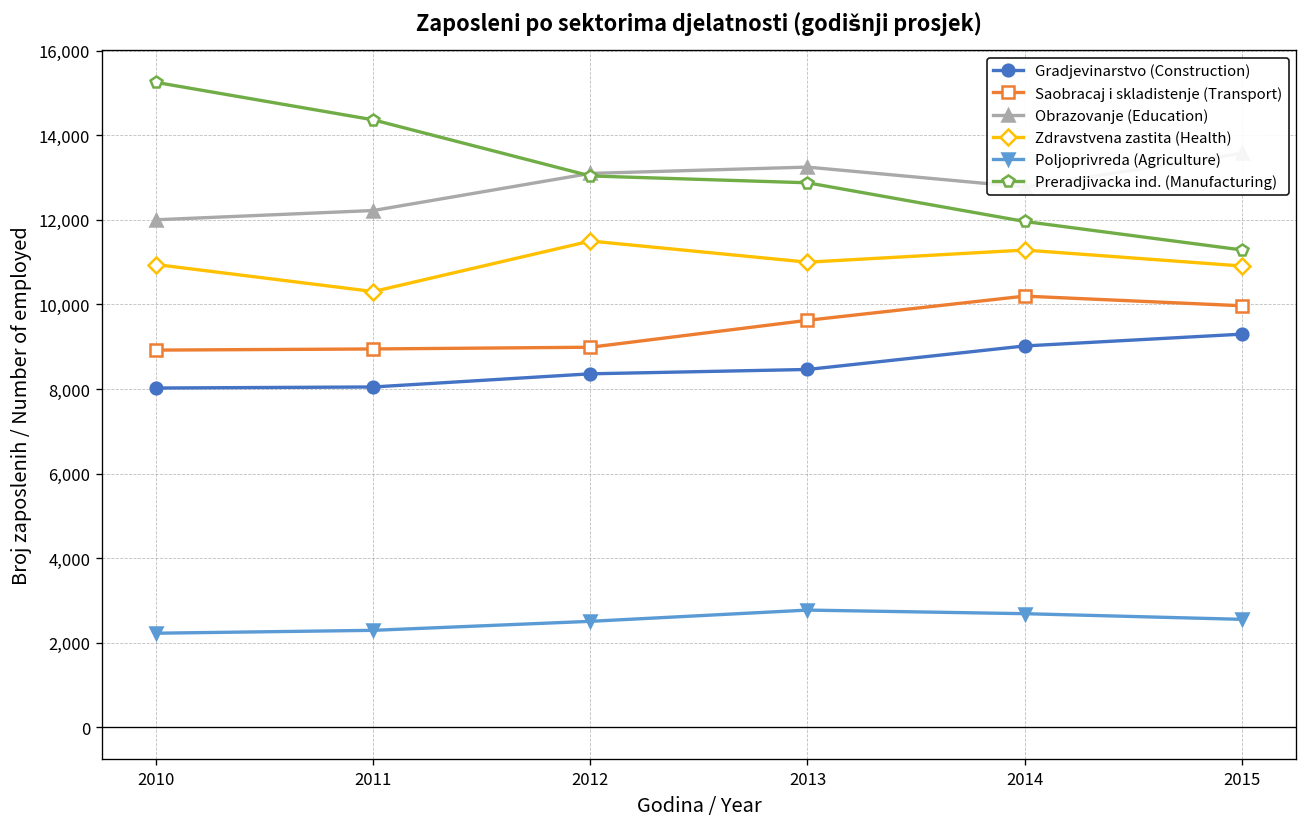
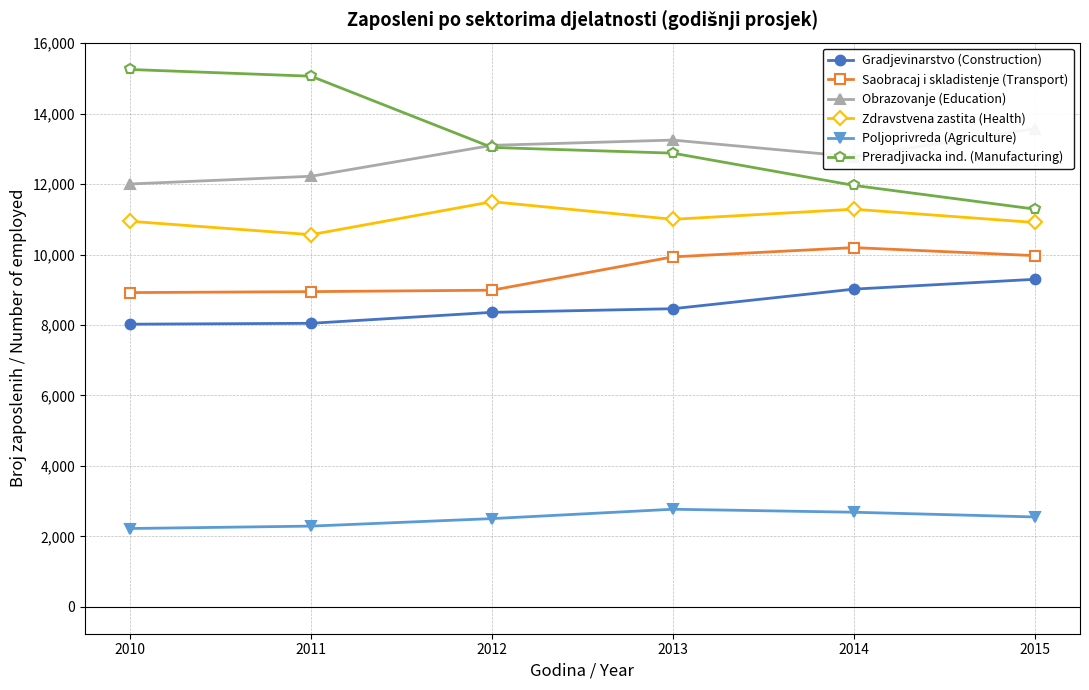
Zdravstvena zastita (Health), 2011: 10,300 -> 10,600
Preradjivacka ind. (Manufacturing), 2011: 14,400 -> 15,100
Saobracaj i skladistenje (Transport), 2013: 9,600 -> 9,900
